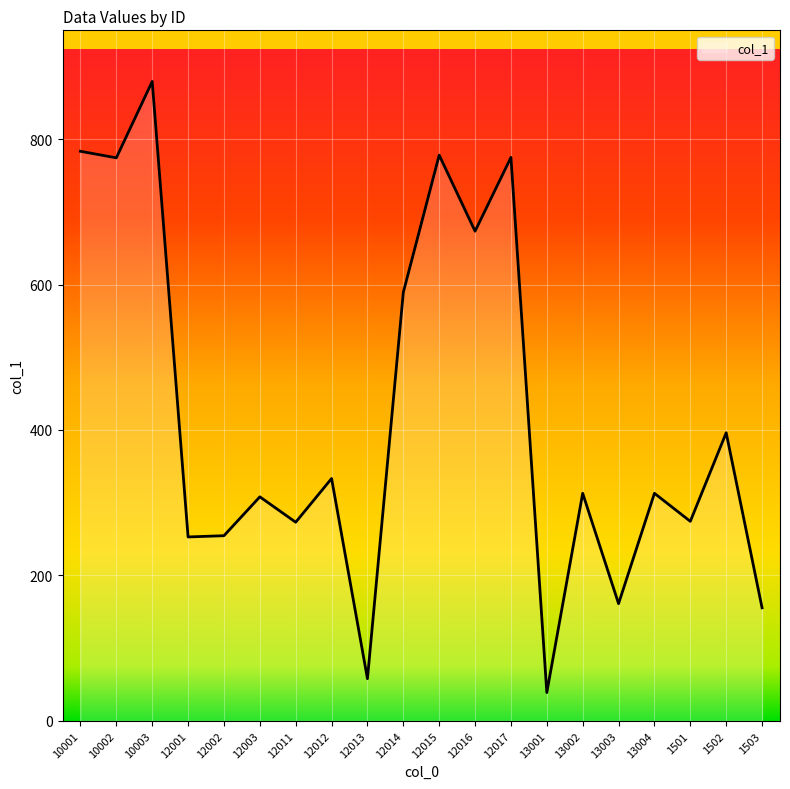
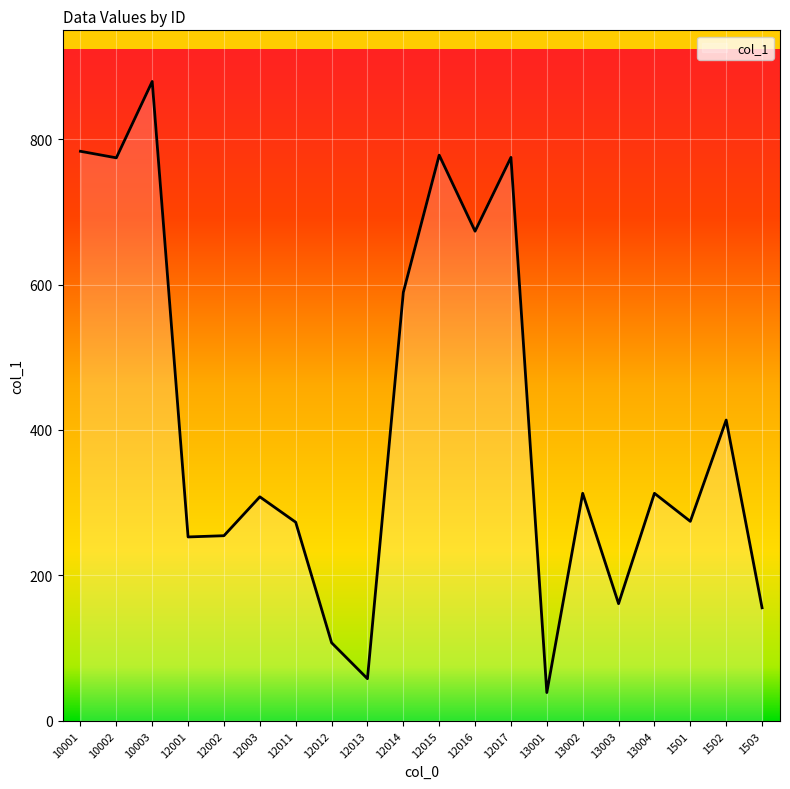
12012: 330 -> 110
1502: 400 -> 410
